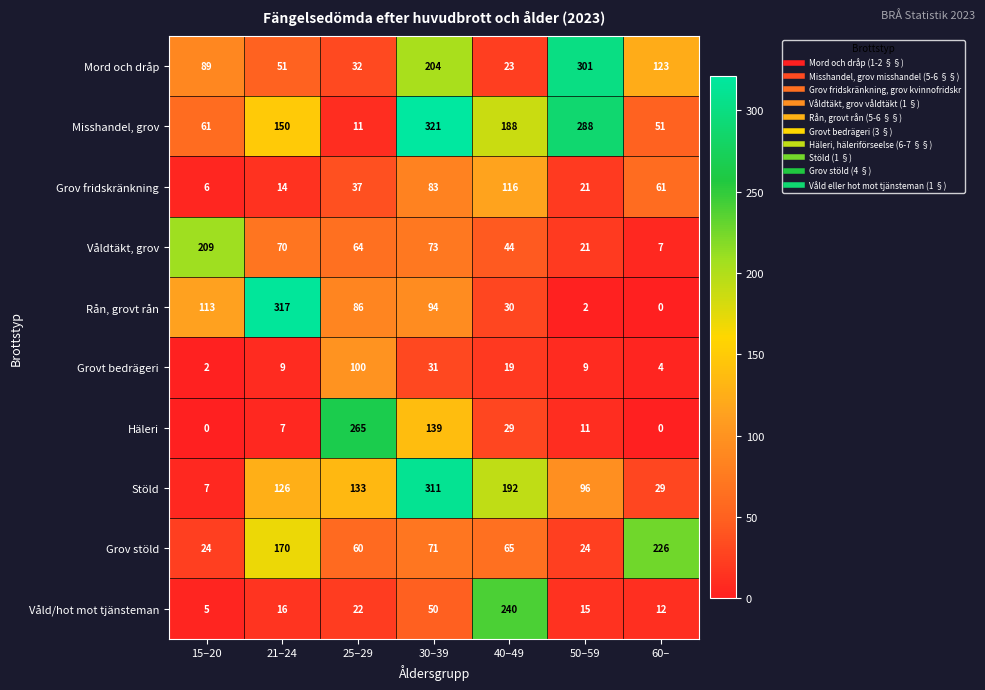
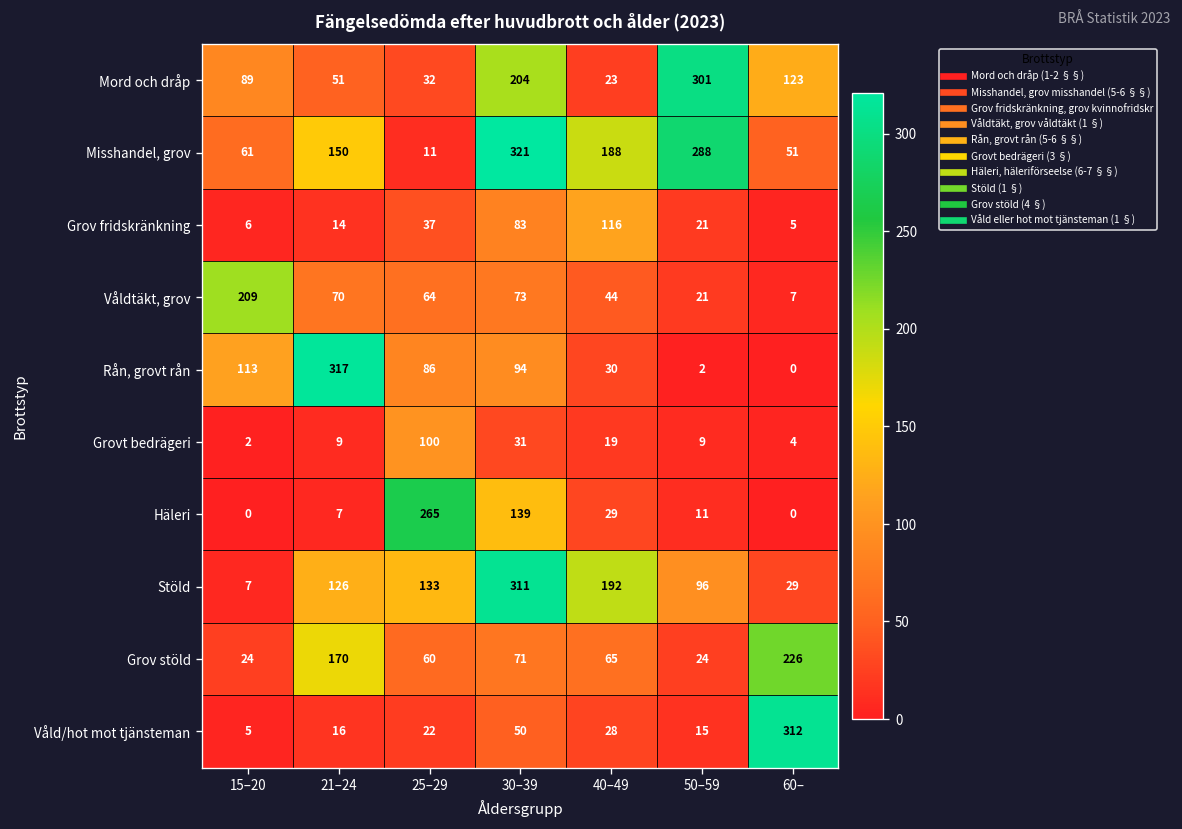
Grov fridskränkning, 60–: 61 -> 5
Våld/hot mot tjänsteman, 40–49: 240 -> 28
Våld/hot mot tjänsteman, 60–: 12 -> 312
